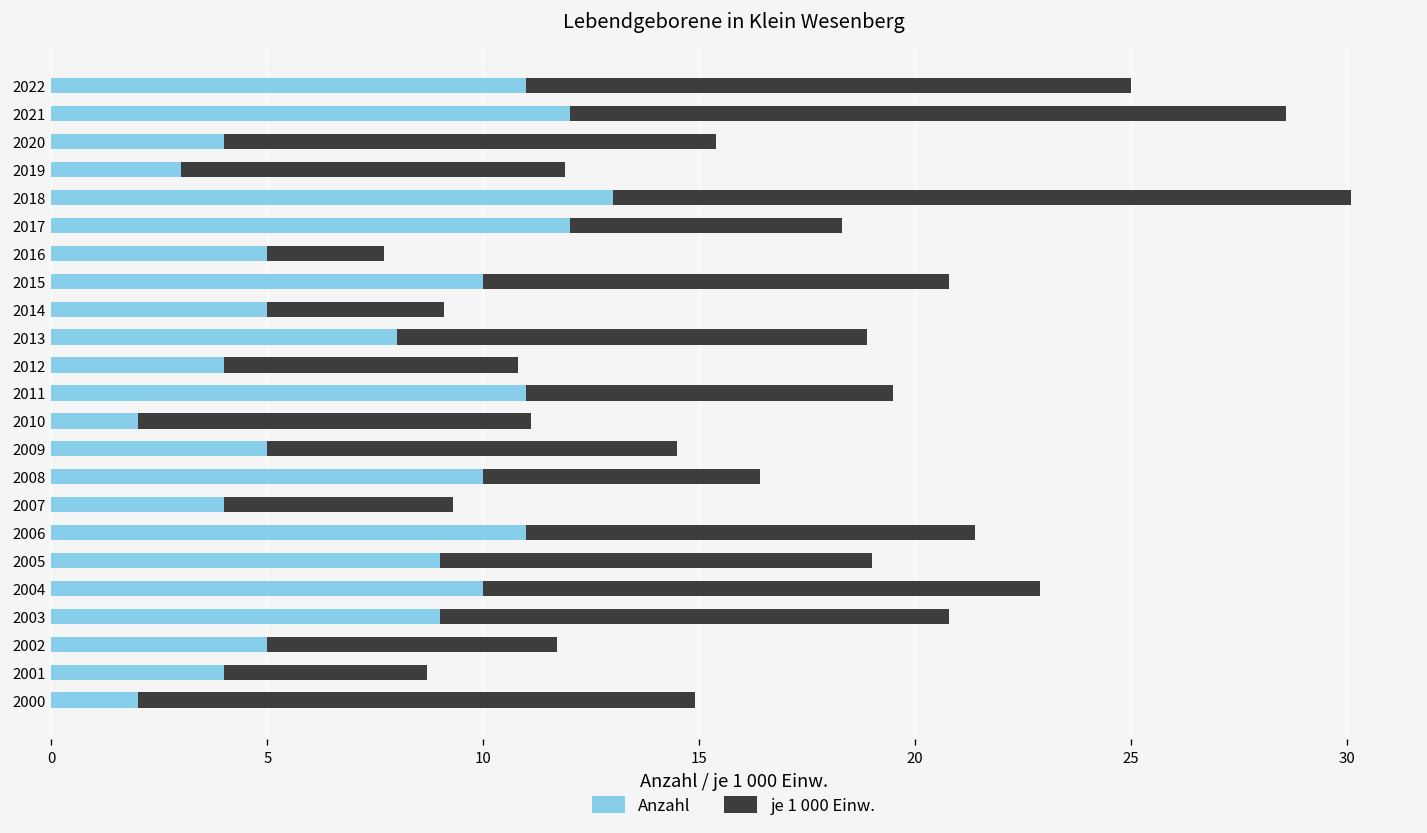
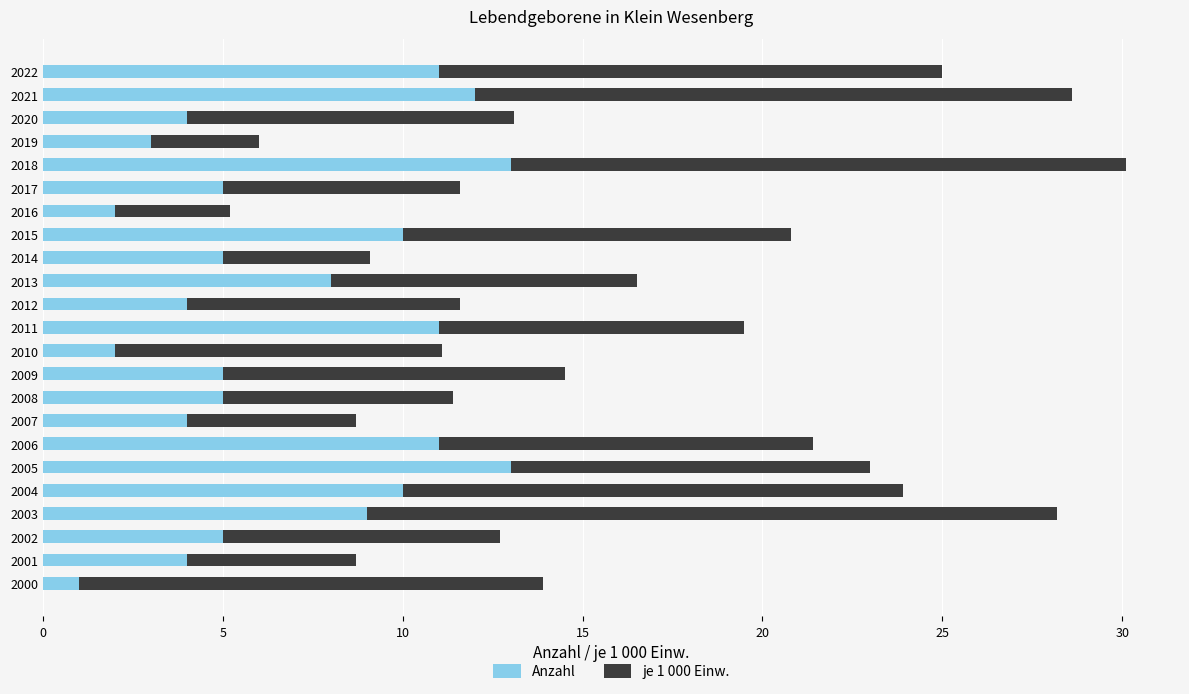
je 1 000 Einw., 2020: 11.4 -> 9.1
je 1 000 Einw., 2019: 8.9 -> 3.0
Anzahl, 2017: 12 -> 5
je 1 000 Einw., 2017: 6.3 -> 6.6
Anzahl, 2016: 5 -> 2
je 1 000 Einw., 2016: 2.7 -> 3.2
je 1 000 Einw., 2013: 10.9 -> 8.5
je 1 000 Einw., 2012: 6.8 -> 7.6
Anzahl, 2008: 10 -> 5
je 1 000 Einw., 2007: 5.3 -> 4.7
Anzahl, 2005: 9 -> 13
je 1 000 Einw., 2004: 12.9 -> 13.9
je 1 000 Einw., 2003: 11.8 -> 19.2
je 1 000 Einw., 2002: 6.7 -> 7.7
Anzahl, 2000: 2 -> 1
